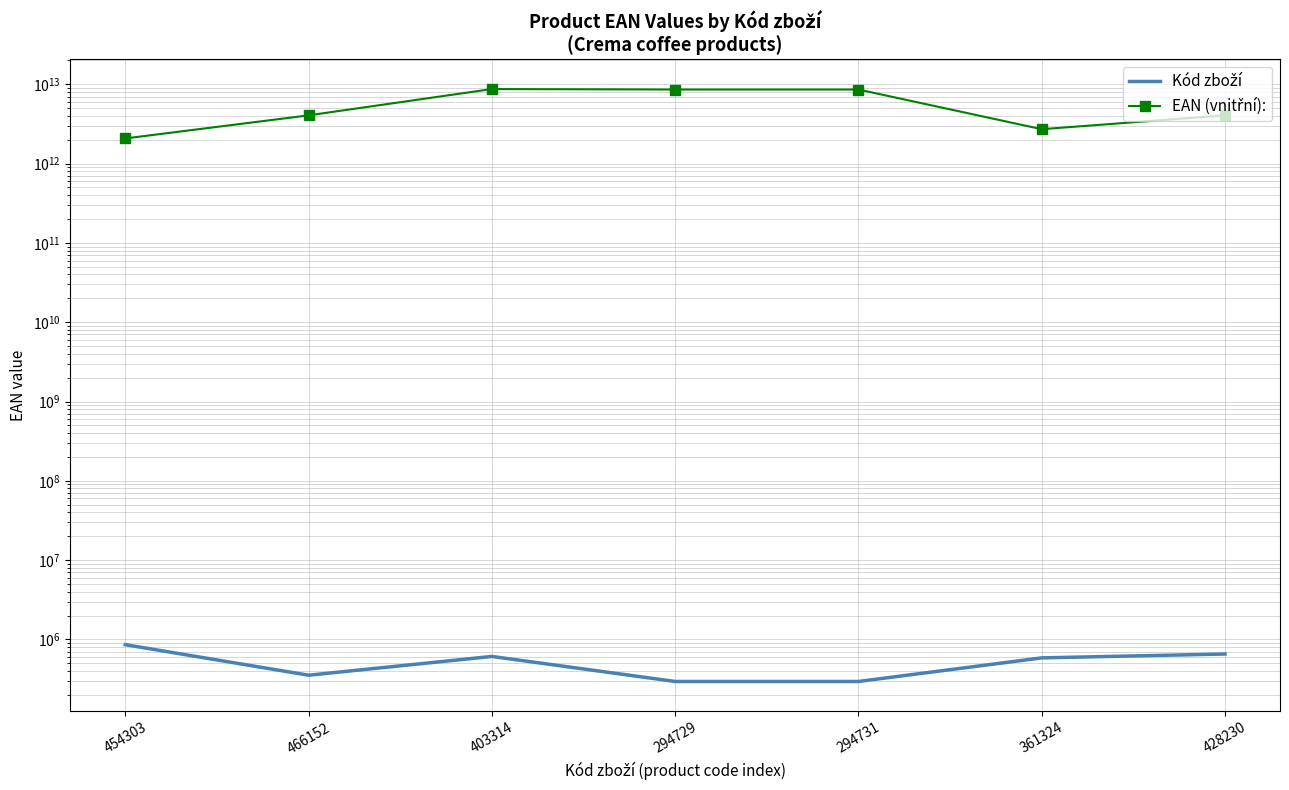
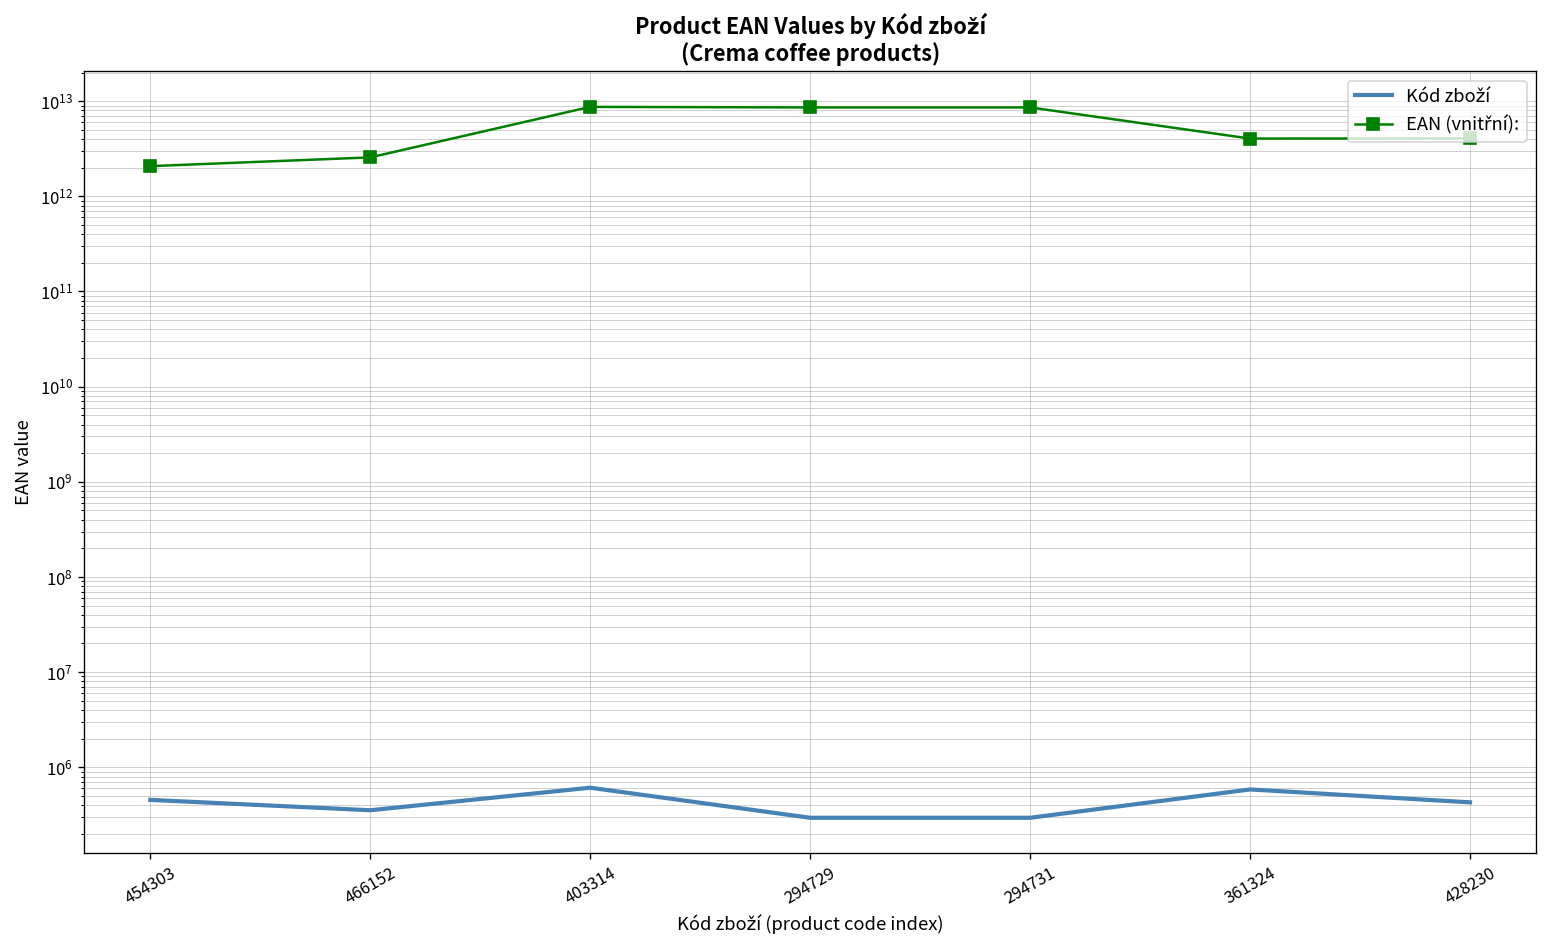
Kód zboží, 454303: 900000 -> 500000
EAN (vnitřní):, 466152: 4000000000000 -> 2600000000000
EAN (vnitřní):, 361324: 2700000000000 -> 4000000000000
Kód zboží, 428230: 700000 -> 400000
